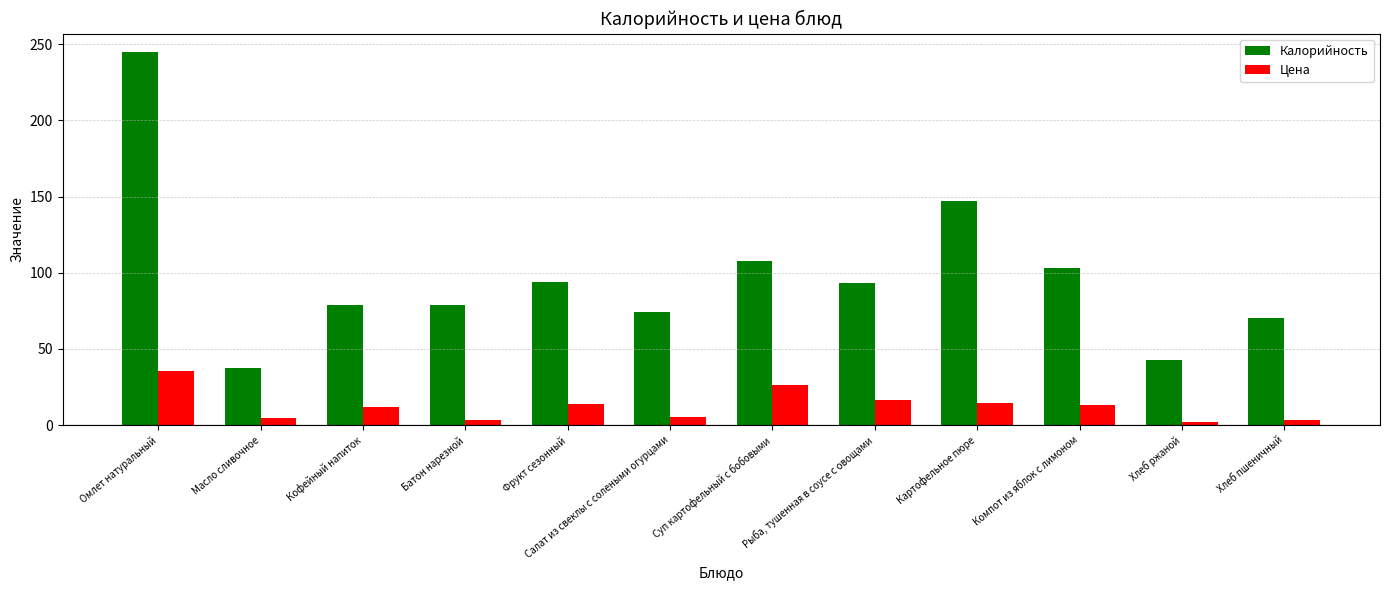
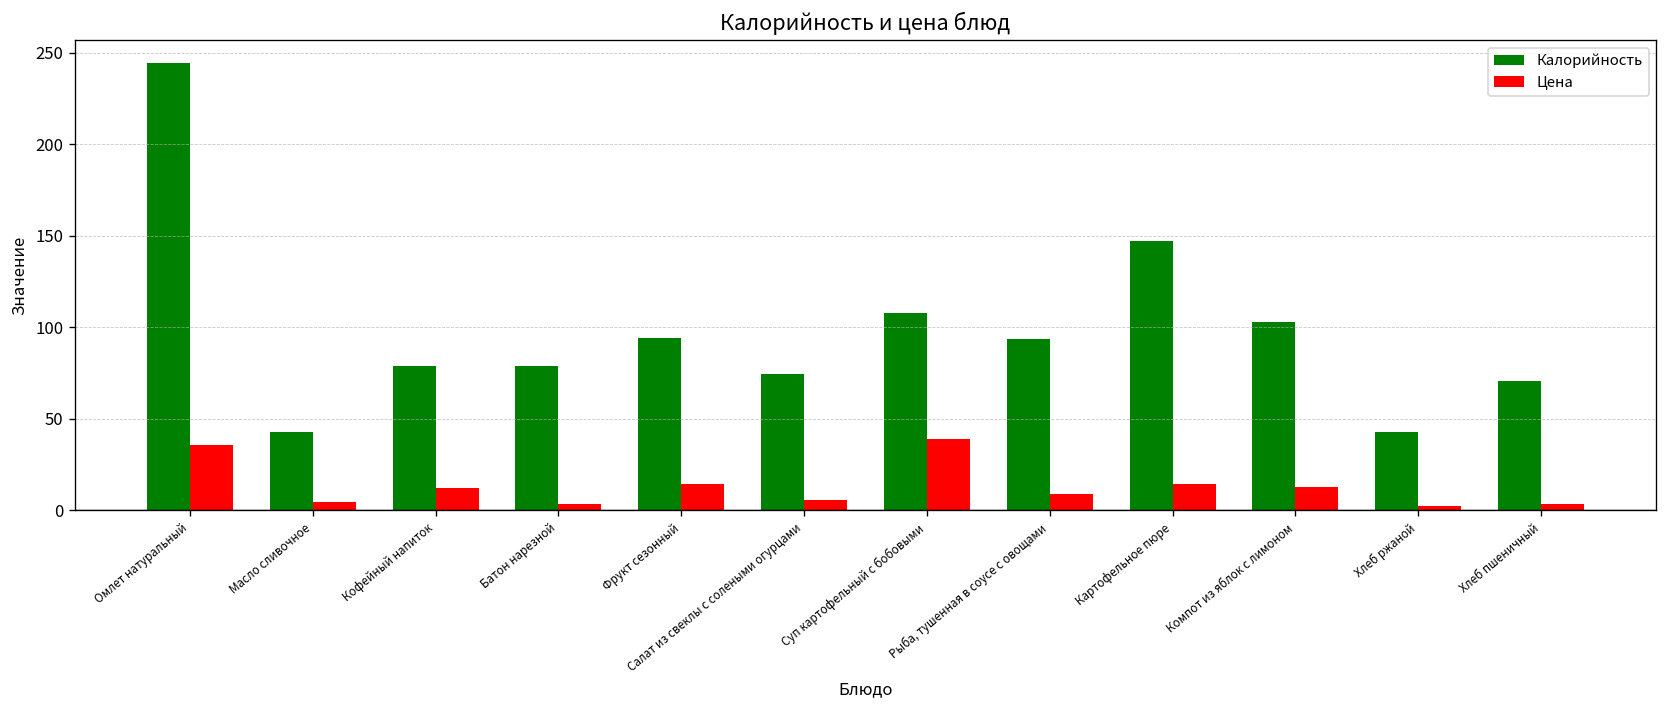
Калорийность, Масло сливочное: 37 -> 43
Цена, Суп картофельный с бобовыми: 26 -> 39
Цена, Рыба, тушенная в соусе с овощами: 17 -> 9
